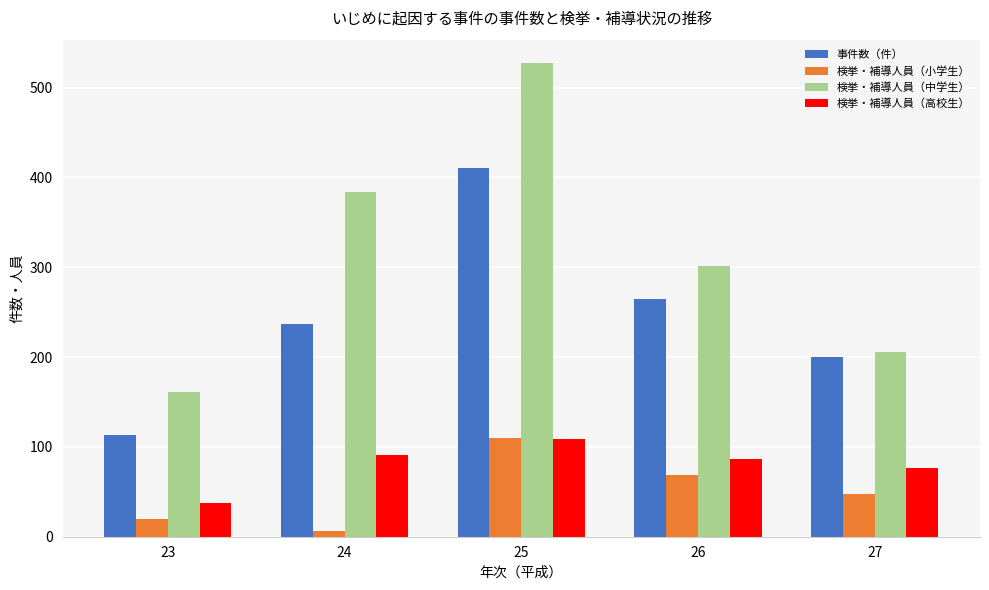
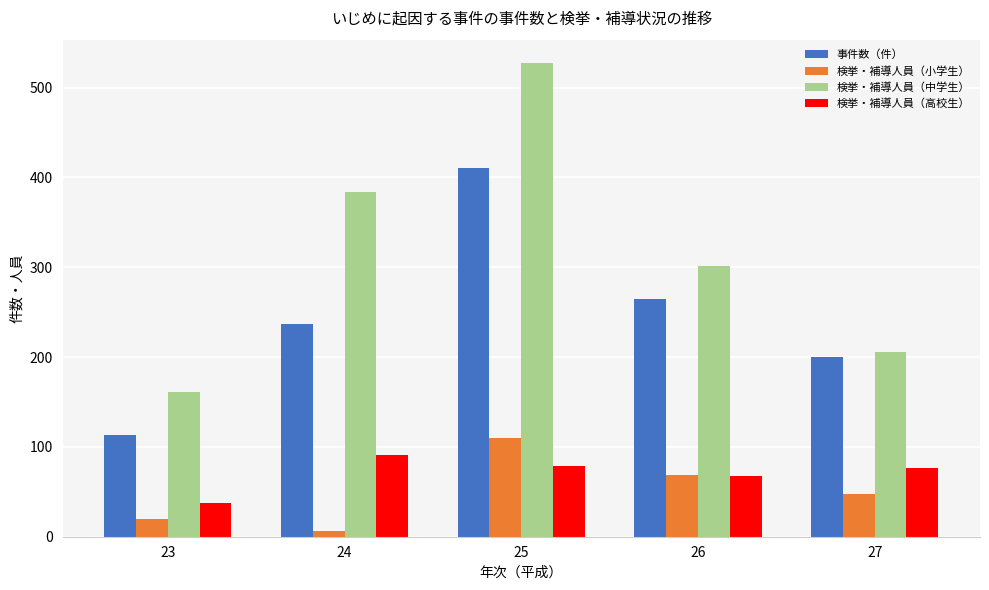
検挙・補導人員（高校生）, 25: 110 -> 80
検挙・補導人員（高校生）, 26: 90 -> 70
